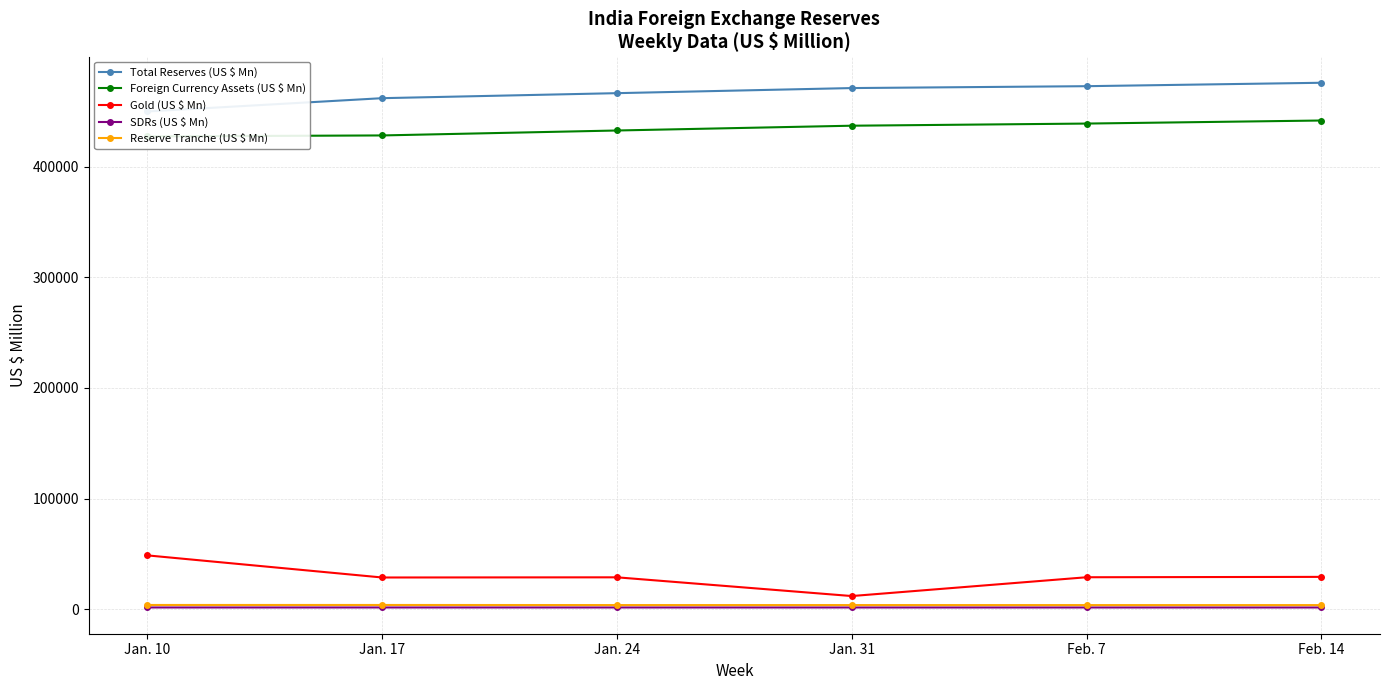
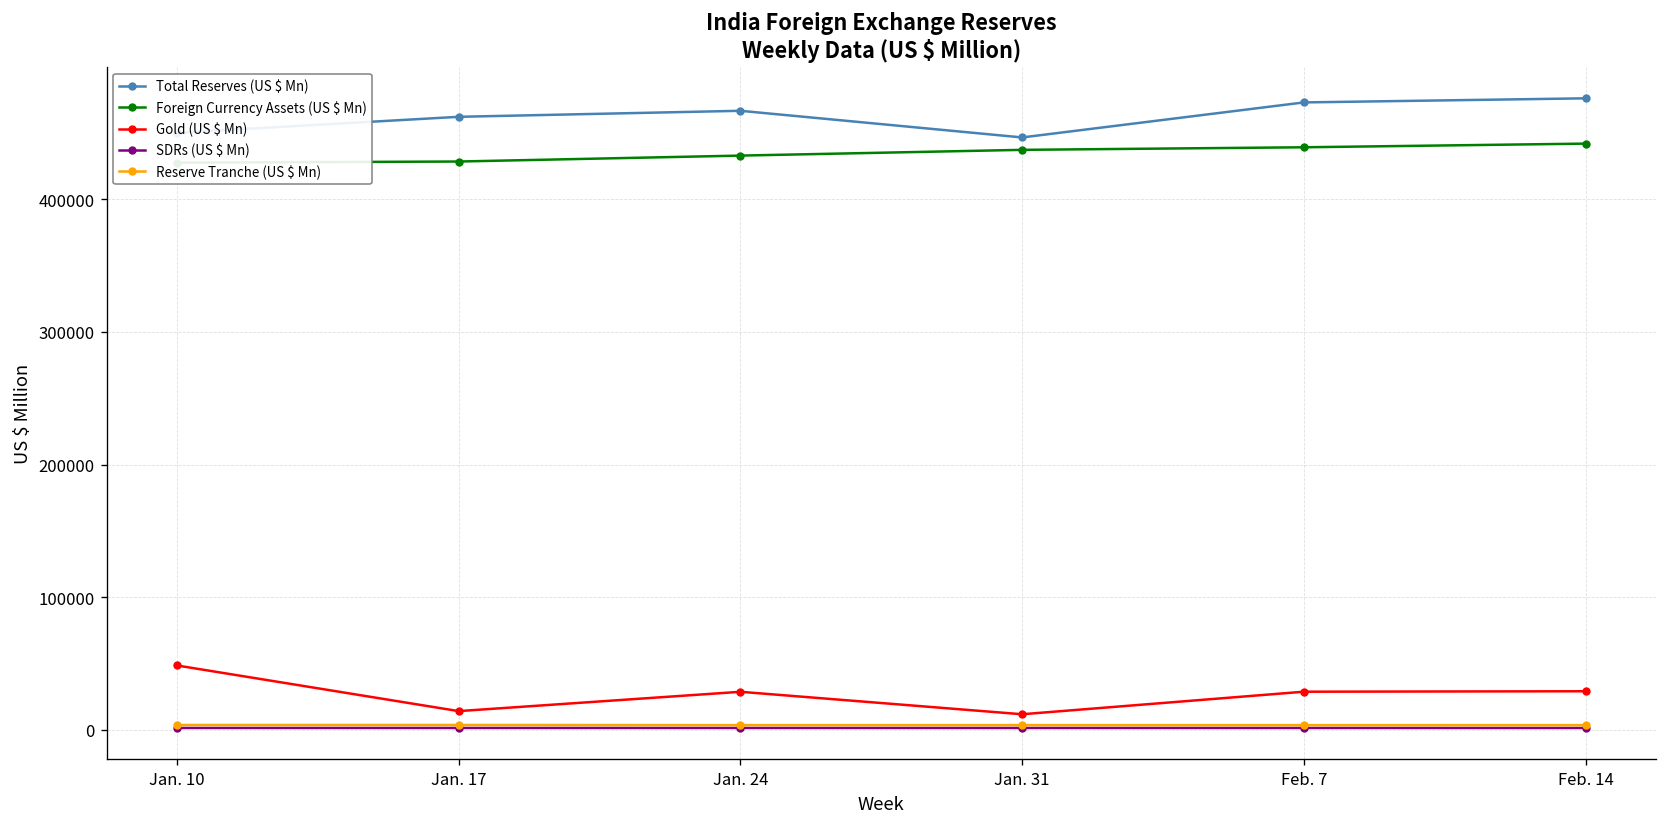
Gold (US $ Mn), Jan. 17: 29000 -> 14000
Total Reserves (US $ Mn), Jan. 31: 471000 -> 447000
